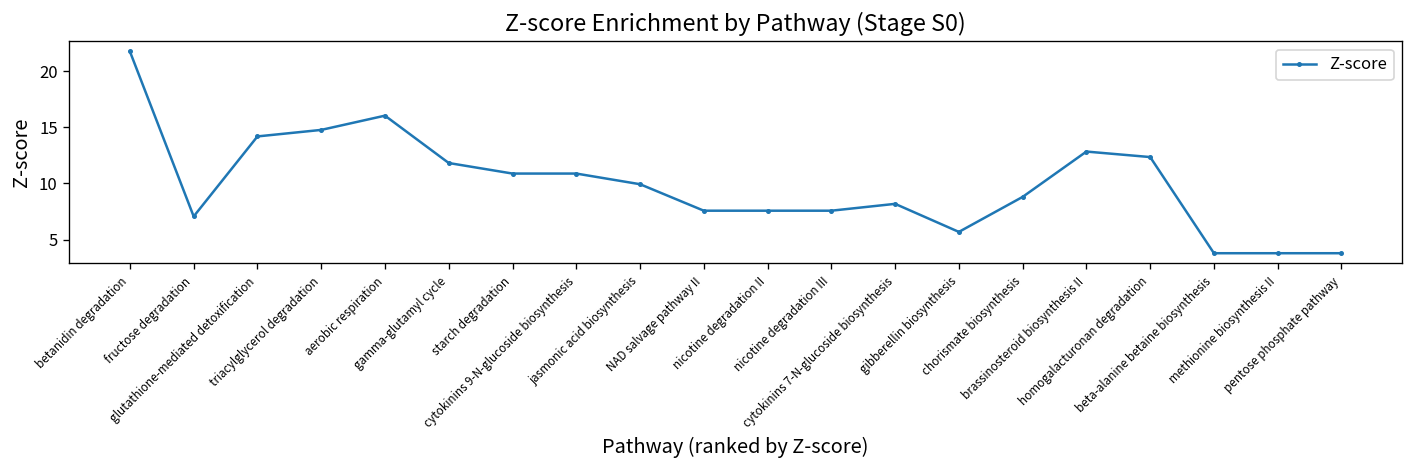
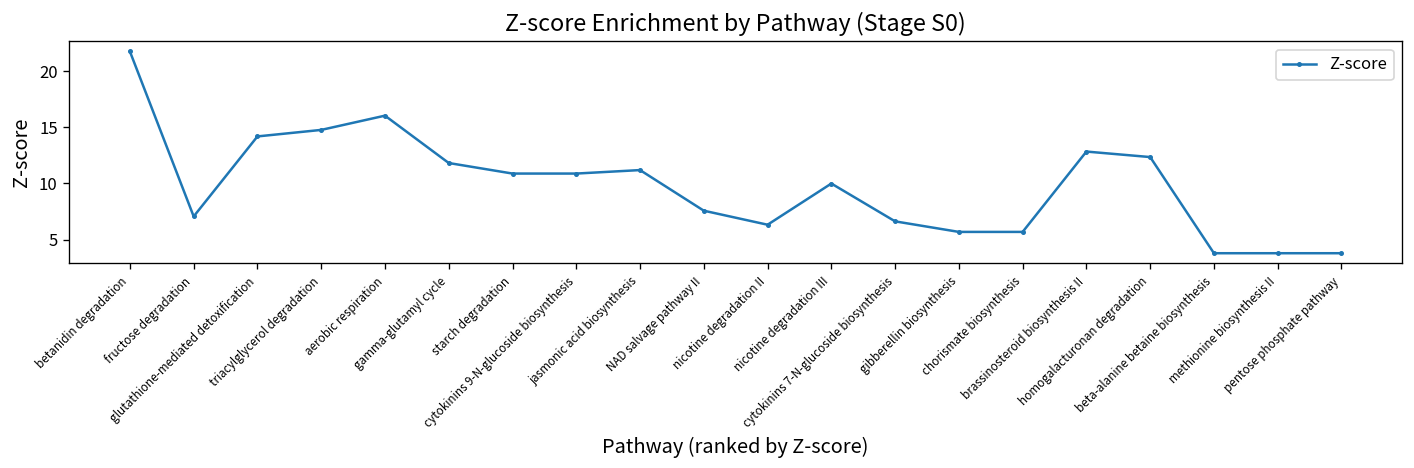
jasmonic acid biosynthesis: 10 -> 11
nicotine degradation II: 8 -> 6
nicotine degradation III: 8 -> 10
cytokinins 7-N-glucoside biosynthesis: 8 -> 7
chorismate biosynthesis: 9 -> 6
